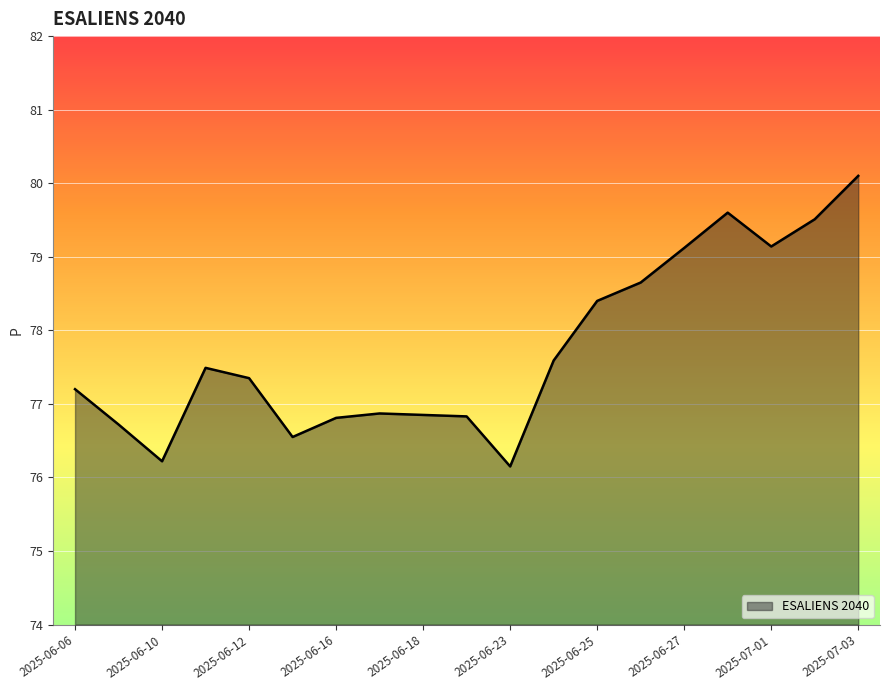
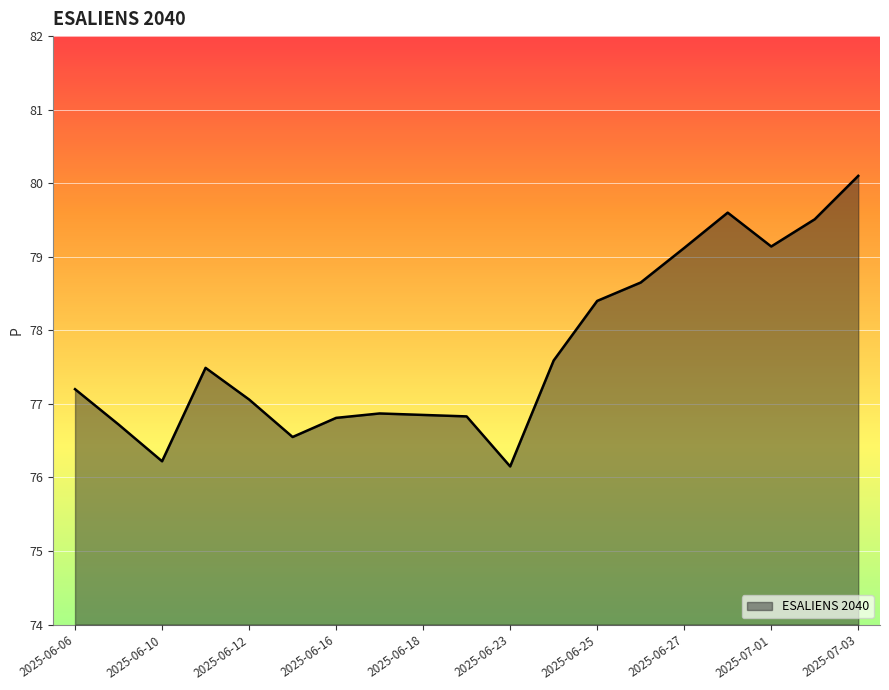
2025-06-12: 77.4 -> 77.1
